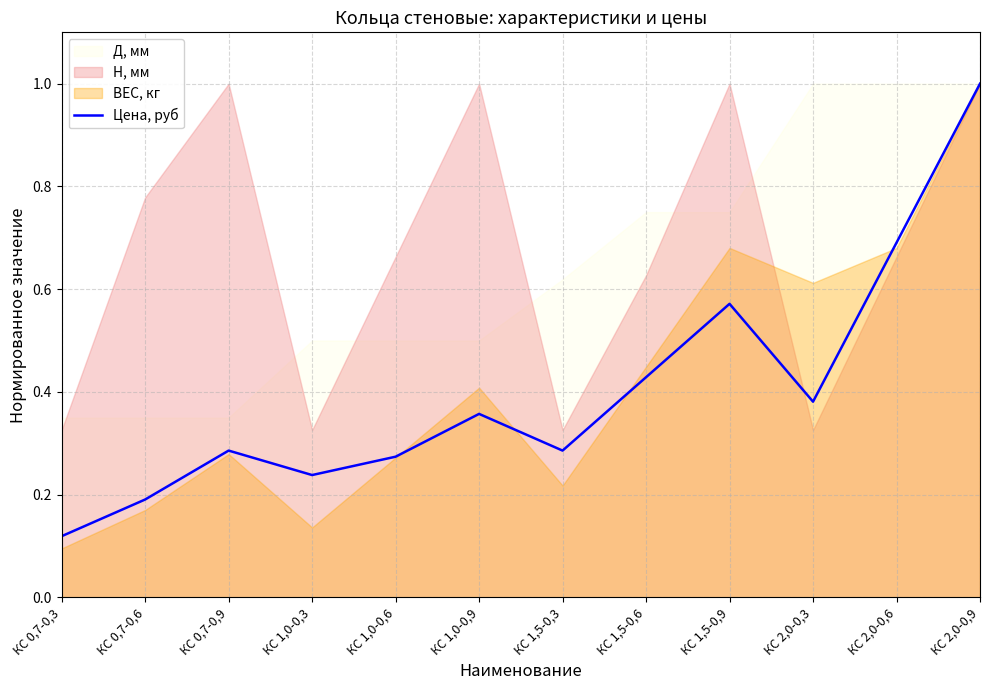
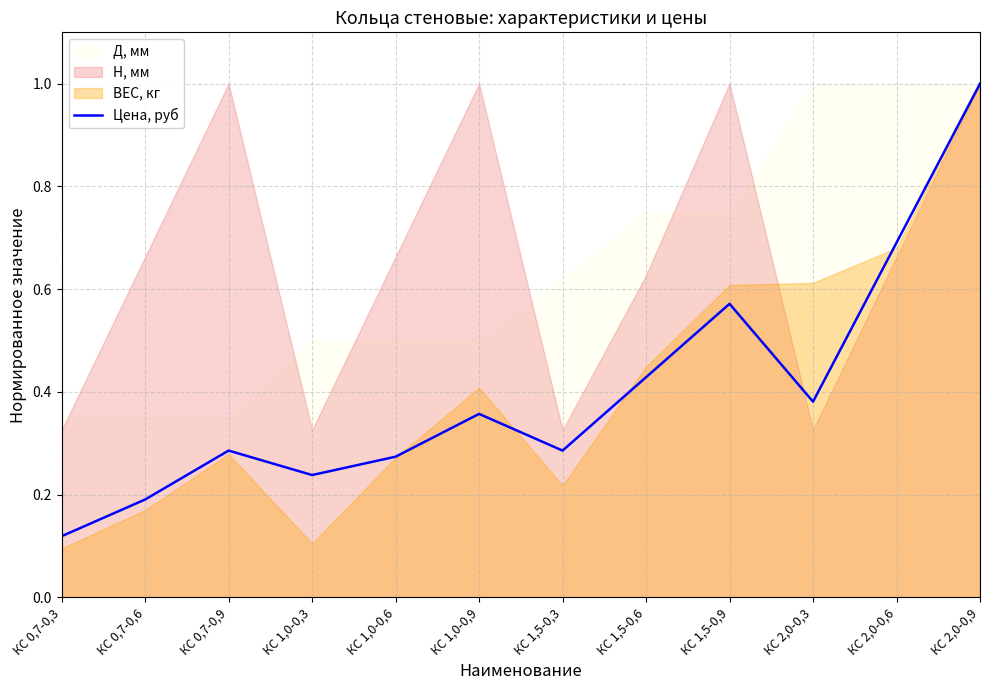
Н, мм, КС 0,7-0,6: 0.78 -> 0.66
ВЕС, кг, КС 1,0-0,3: 0.14 -> 0.10
ВЕС, кг, КС 1,5-0,9: 0.68 -> 0.61
